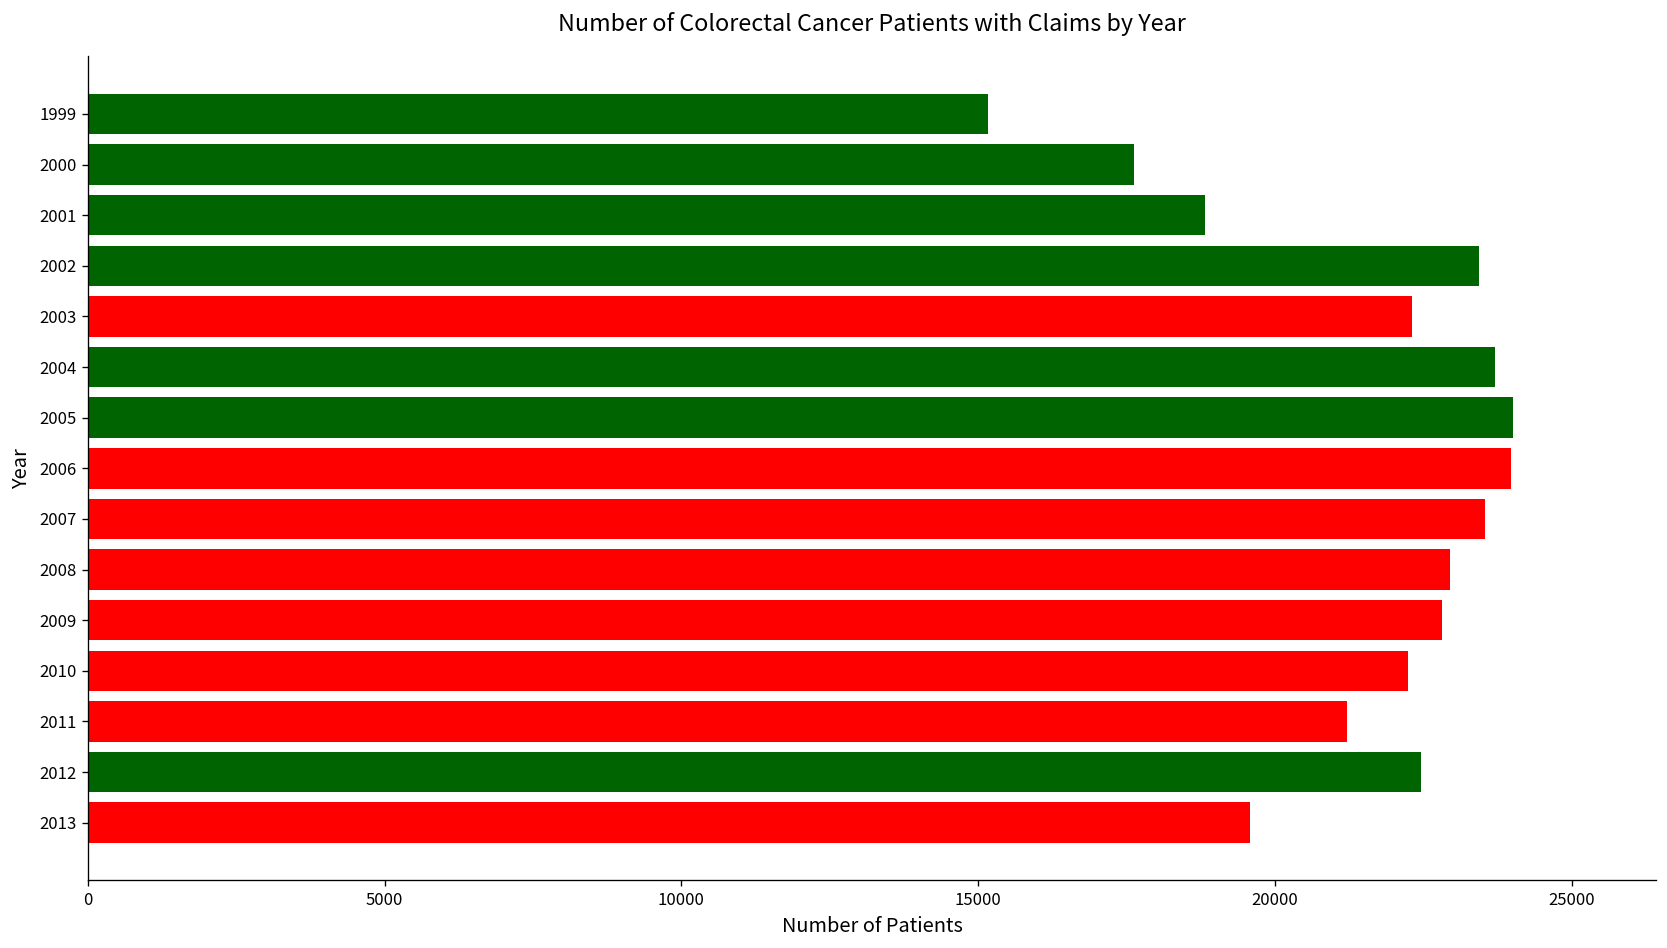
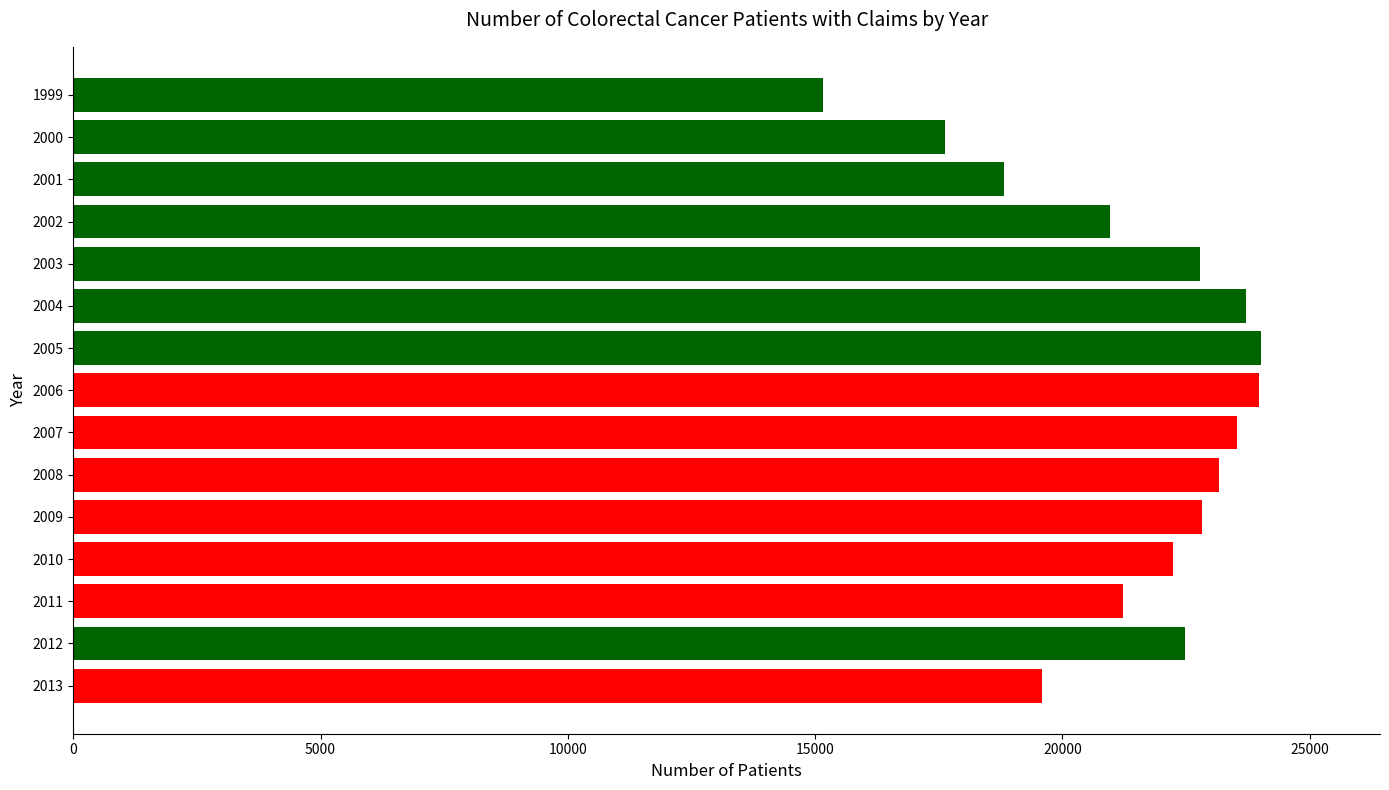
2002: 23400 -> 21000
2003: 22300 -> 22800
2008: 23000 -> 23200
